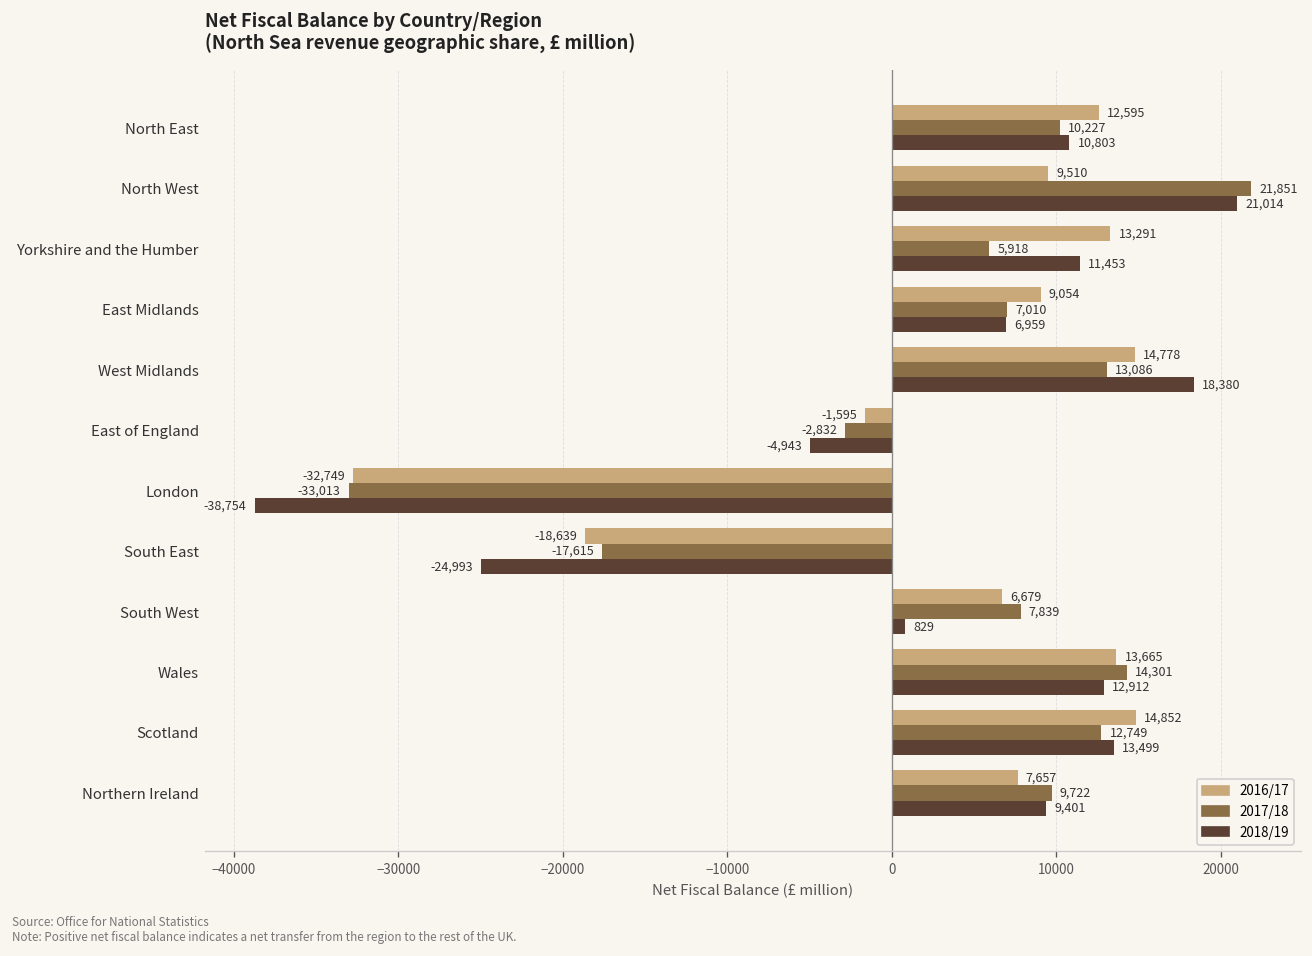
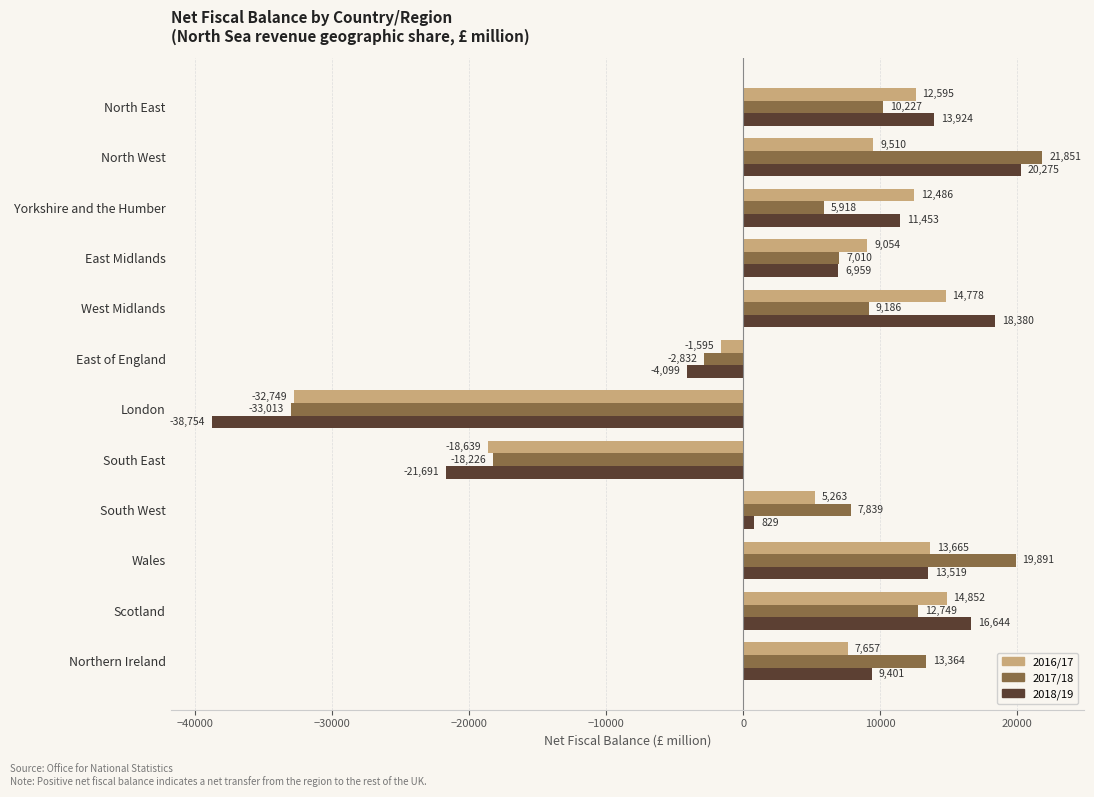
2018/19, North East: 10,803 -> 13,924
2018/19, North West: 21,014 -> 20,275
2016/17, Yorkshire and the Humber: 13,291 -> 12,486
2017/18, West Midlands: 13,086 -> 9,186
2018/19, East of England: -4,943 -> -4,099
2017/18, South East: -17,615 -> -18,226
2018/19, South East: -24,993 -> -21,691
2016/17, South West: 6,679 -> 5,263
2017/18, Wales: 14,301 -> 19,891
2018/19, Wales: 12,912 -> 13,519
2018/19, Scotland: 13,499 -> 16,644
2017/18, Northern Ireland: 9,722 -> 13,364
